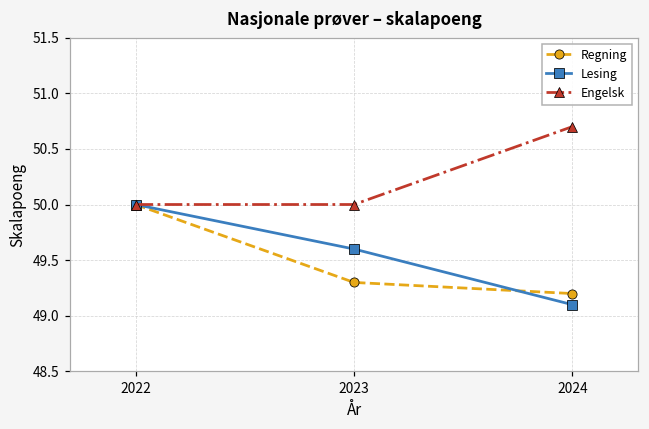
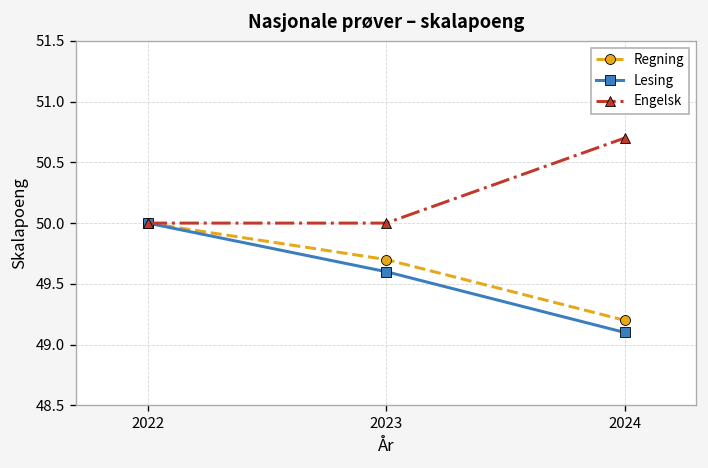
Regning, 2023: 49.3 -> 49.7
